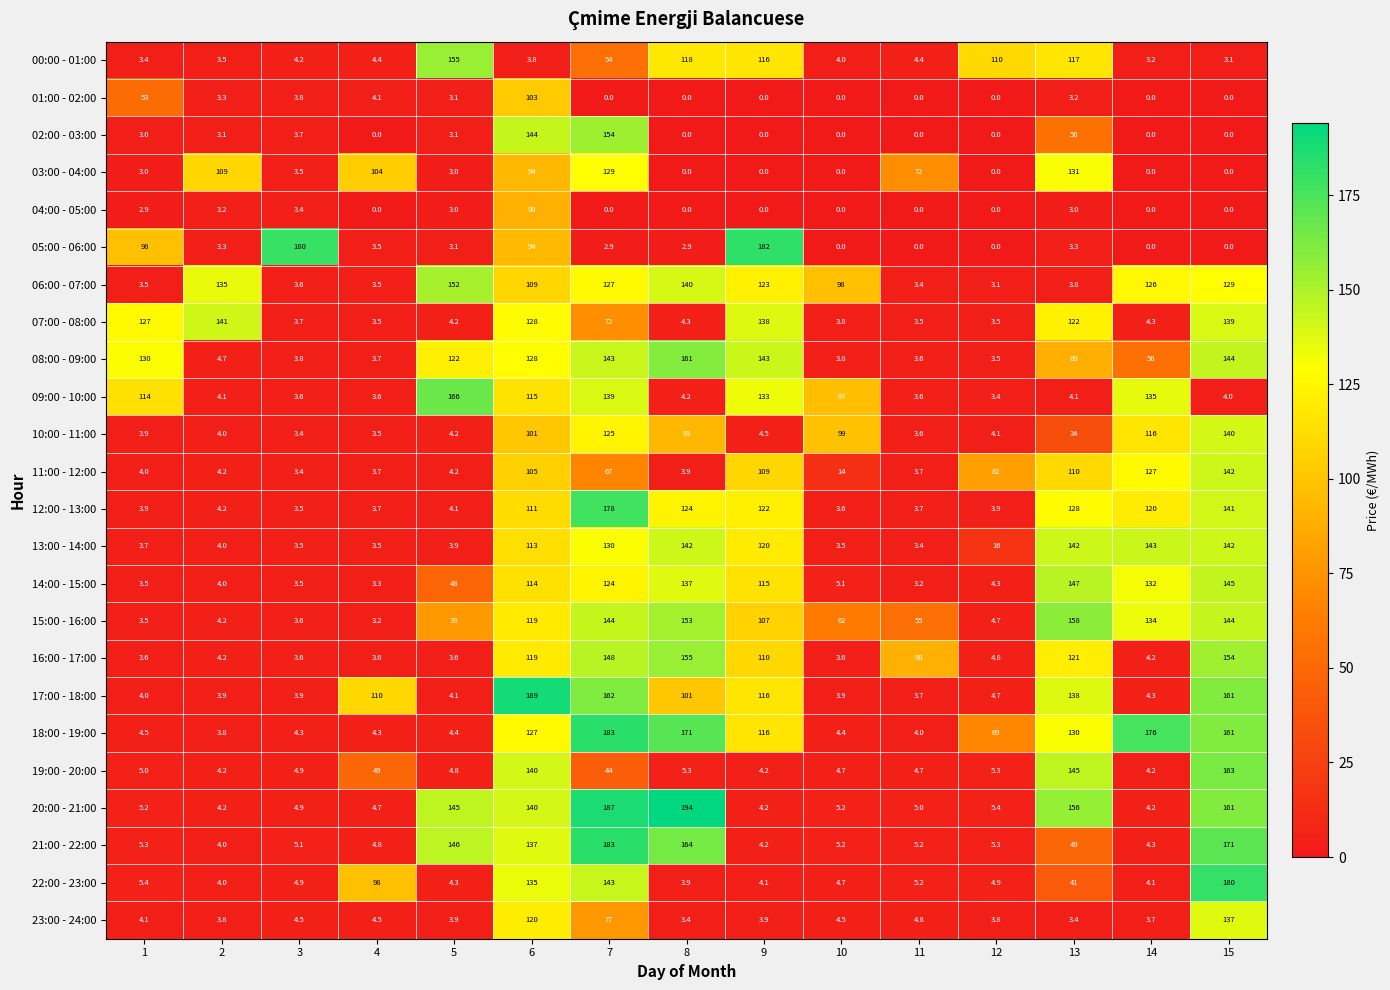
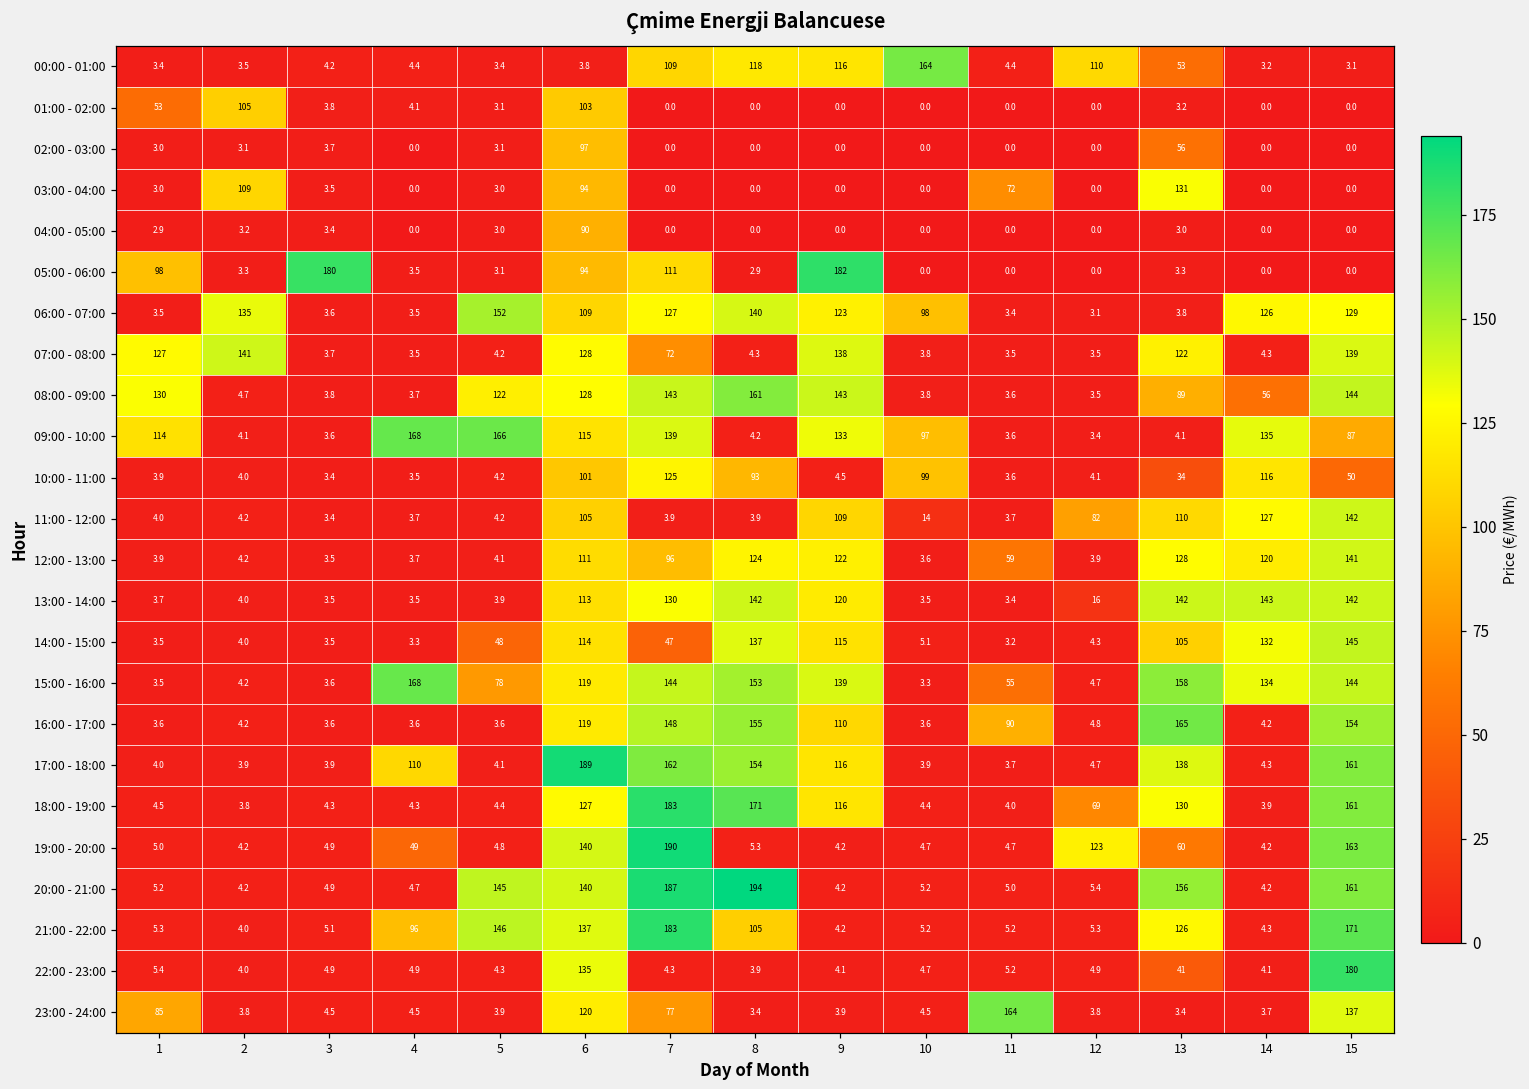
00:00 - 01:00, 5: 155 -> 3.4
00:00 - 01:00, 7: 54 -> 109
00:00 - 01:00, 10: 4.0 -> 164
00:00 - 01:00, 13: 117 -> 53
01:00 - 02:00, 2: 3.3 -> 105
02:00 - 03:00, 6: 144 -> 97
02:00 - 03:00, 7: 154 -> 0.0
03:00 - 04:00, 4: 104 -> 0.0
03:00 - 04:00, 7: 129 -> 0.0
05:00 - 06:00, 7: 2.9 -> 111
09:00 - 10:00, 4: 3.6 -> 168
09:00 - 10:00, 15: 4.0 -> 87
10:00 - 11:00, 15: 140 -> 50
11:00 - 12:00, 7: 67 -> 3.9
12:00 - 13:00, 7: 178 -> 96
12:00 - 13:00, 11: 3.7 -> 59
14:00 - 15:00, 7: 124 -> 47
14:00 - 15:00, 13: 147 -> 105
15:00 - 16:00, 4: 3.2 -> 168
15:00 - 16:00, 9: 107 -> 139
15:00 - 16:00, 10: 62 -> 3.3
16:00 - 17:00, 13: 121 -> 165
17:00 - 18:00, 8: 101 -> 154
18:00 - 19:00, 14: 176 -> 3.9
19:00 - 20:00, 7: 44 -> 190
19:00 - 20:00, 12: 5.3 -> 123
19:00 - 20:00, 13: 145 -> 60
21:00 - 22:00, 4: 4.8 -> 96
21:00 - 22:00, 8: 164 -> 105
21:00 - 22:00, 13: 49 -> 126
22:00 - 23:00, 4: 98 -> 4.9
22:00 - 23:00, 7: 143 -> 4.3
23:00 - 24:00, 1: 4.1 -> 85
23:00 - 24:00, 11: 4.8 -> 164
